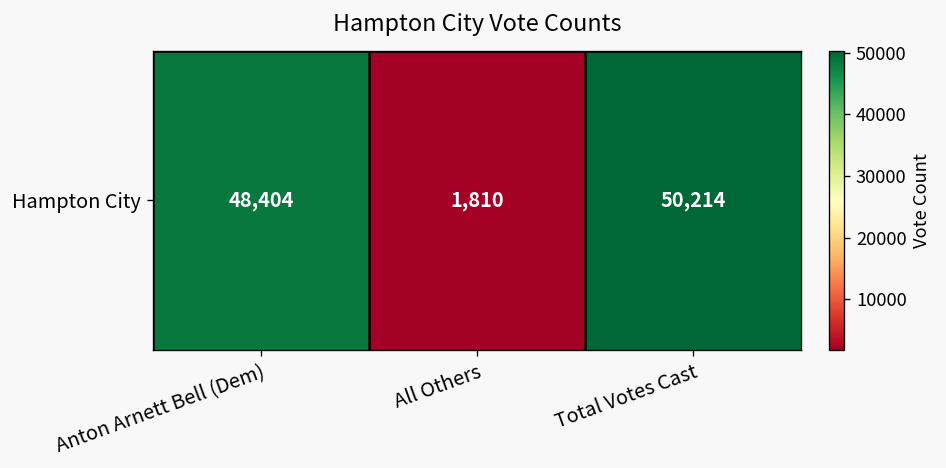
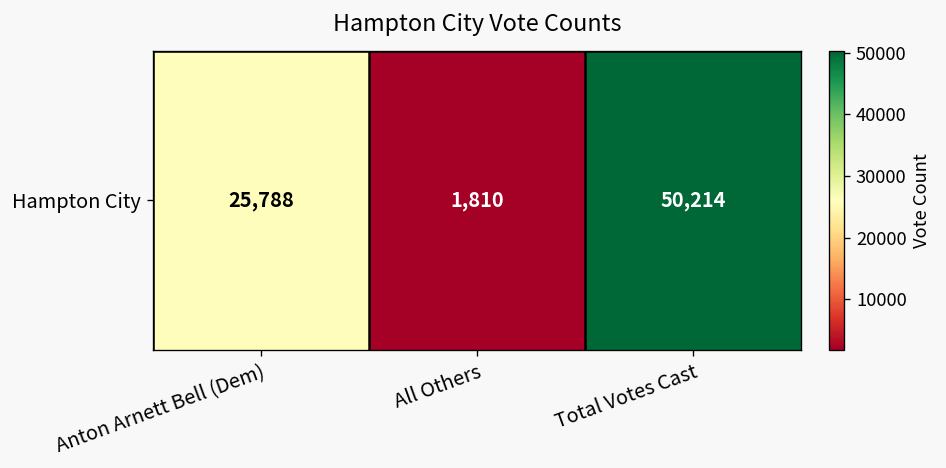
Hampton City, Anton Arnett Bell (Dem): 48,404 -> 25,788
